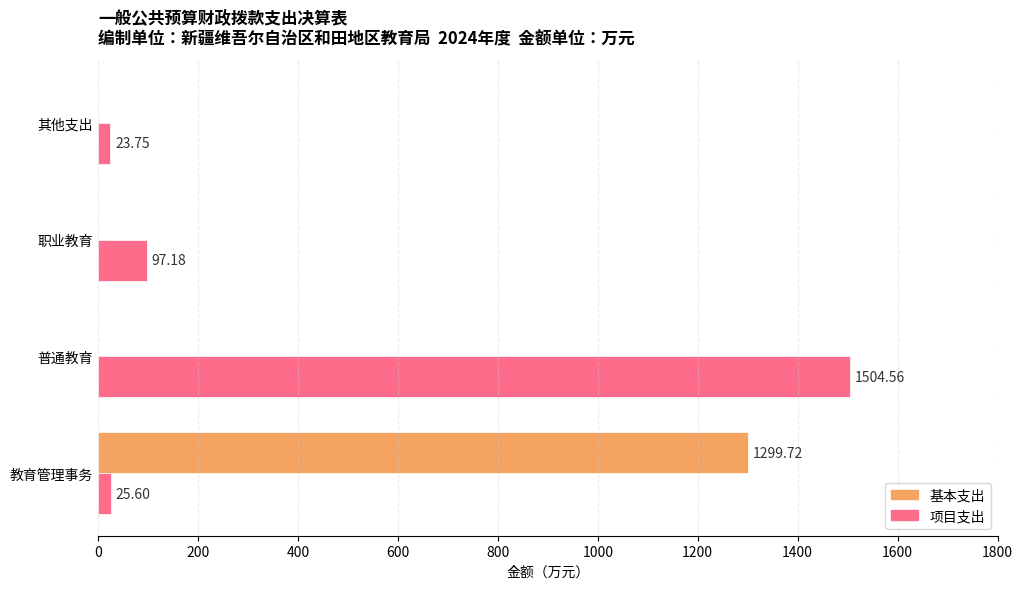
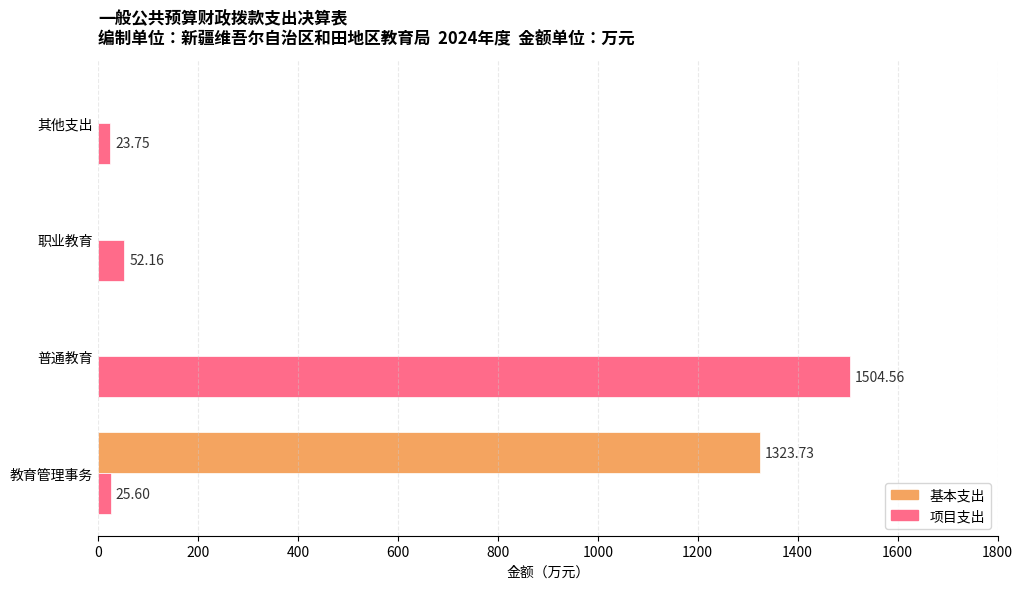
项目支出, 职业教育: 97.18 -> 52.16
基本支出, 教育管理事务: 1299.72 -> 1323.73
